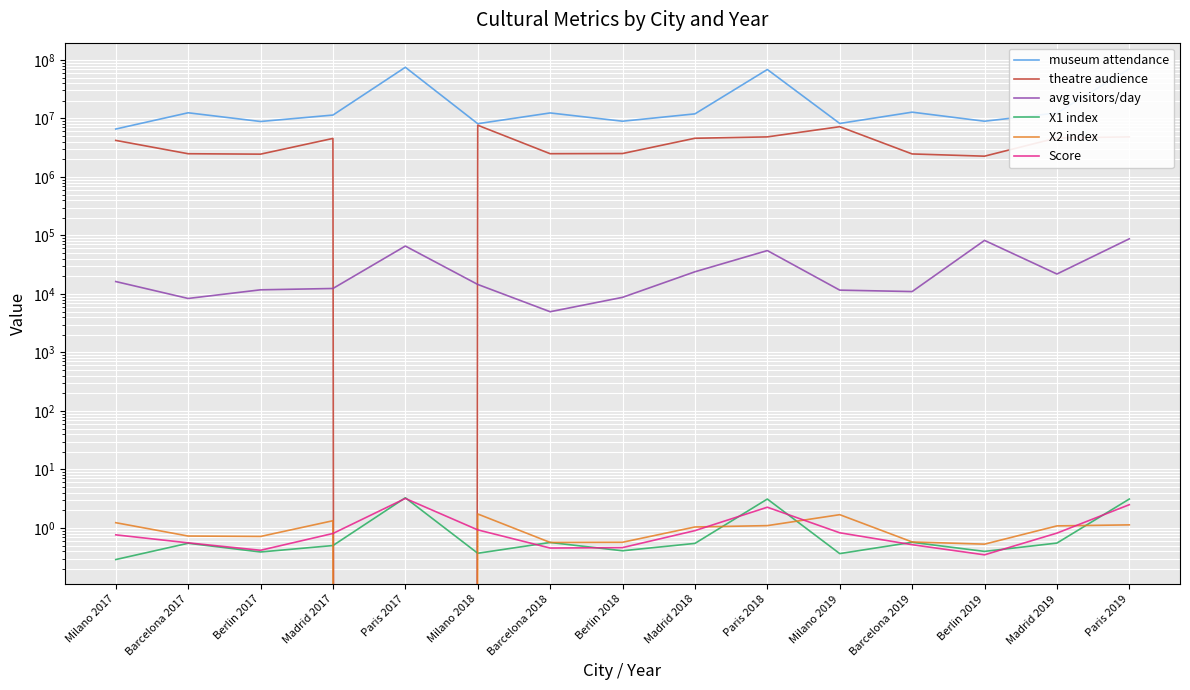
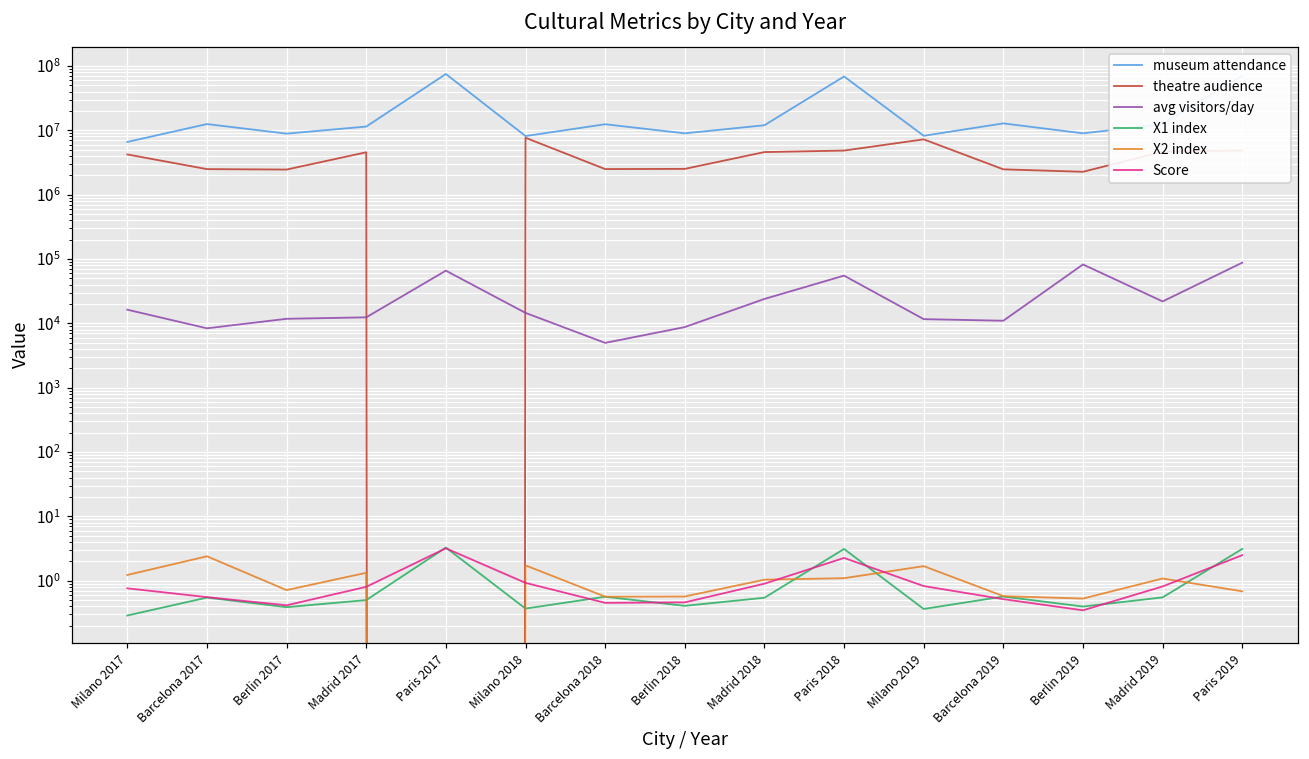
X2 index, Barcelona 2017: 0.7 -> 2.4
X2 index, Paris 2019: 1.1 -> 0.7
